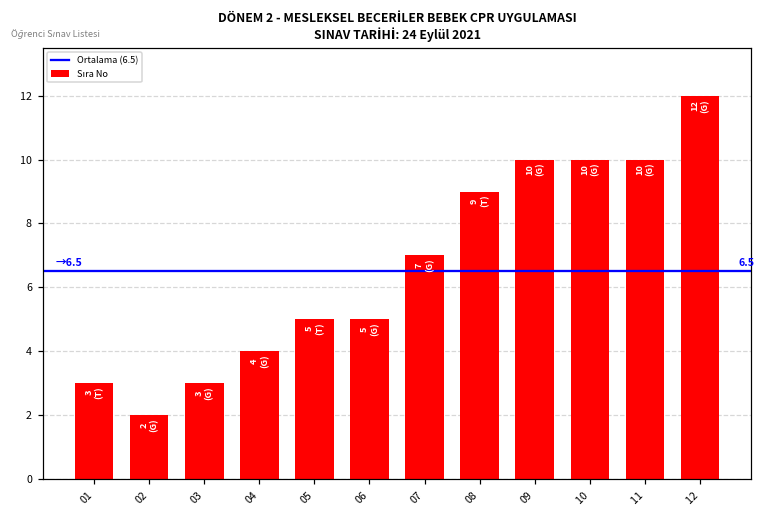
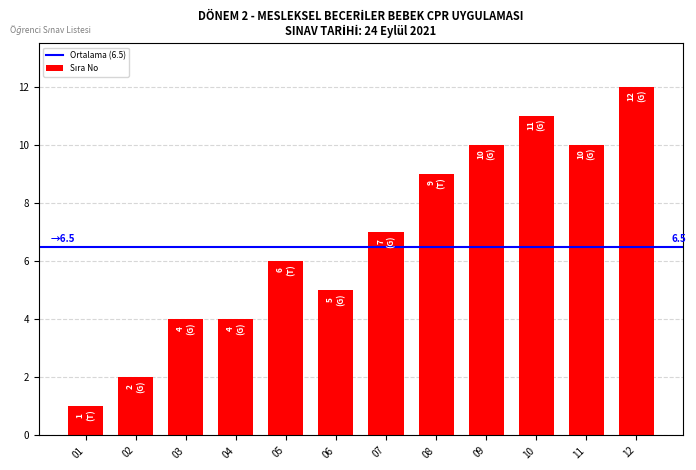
01: 3 -> 1
03: 3 -> 4
05: 5 -> 6
10: 10 -> 11
